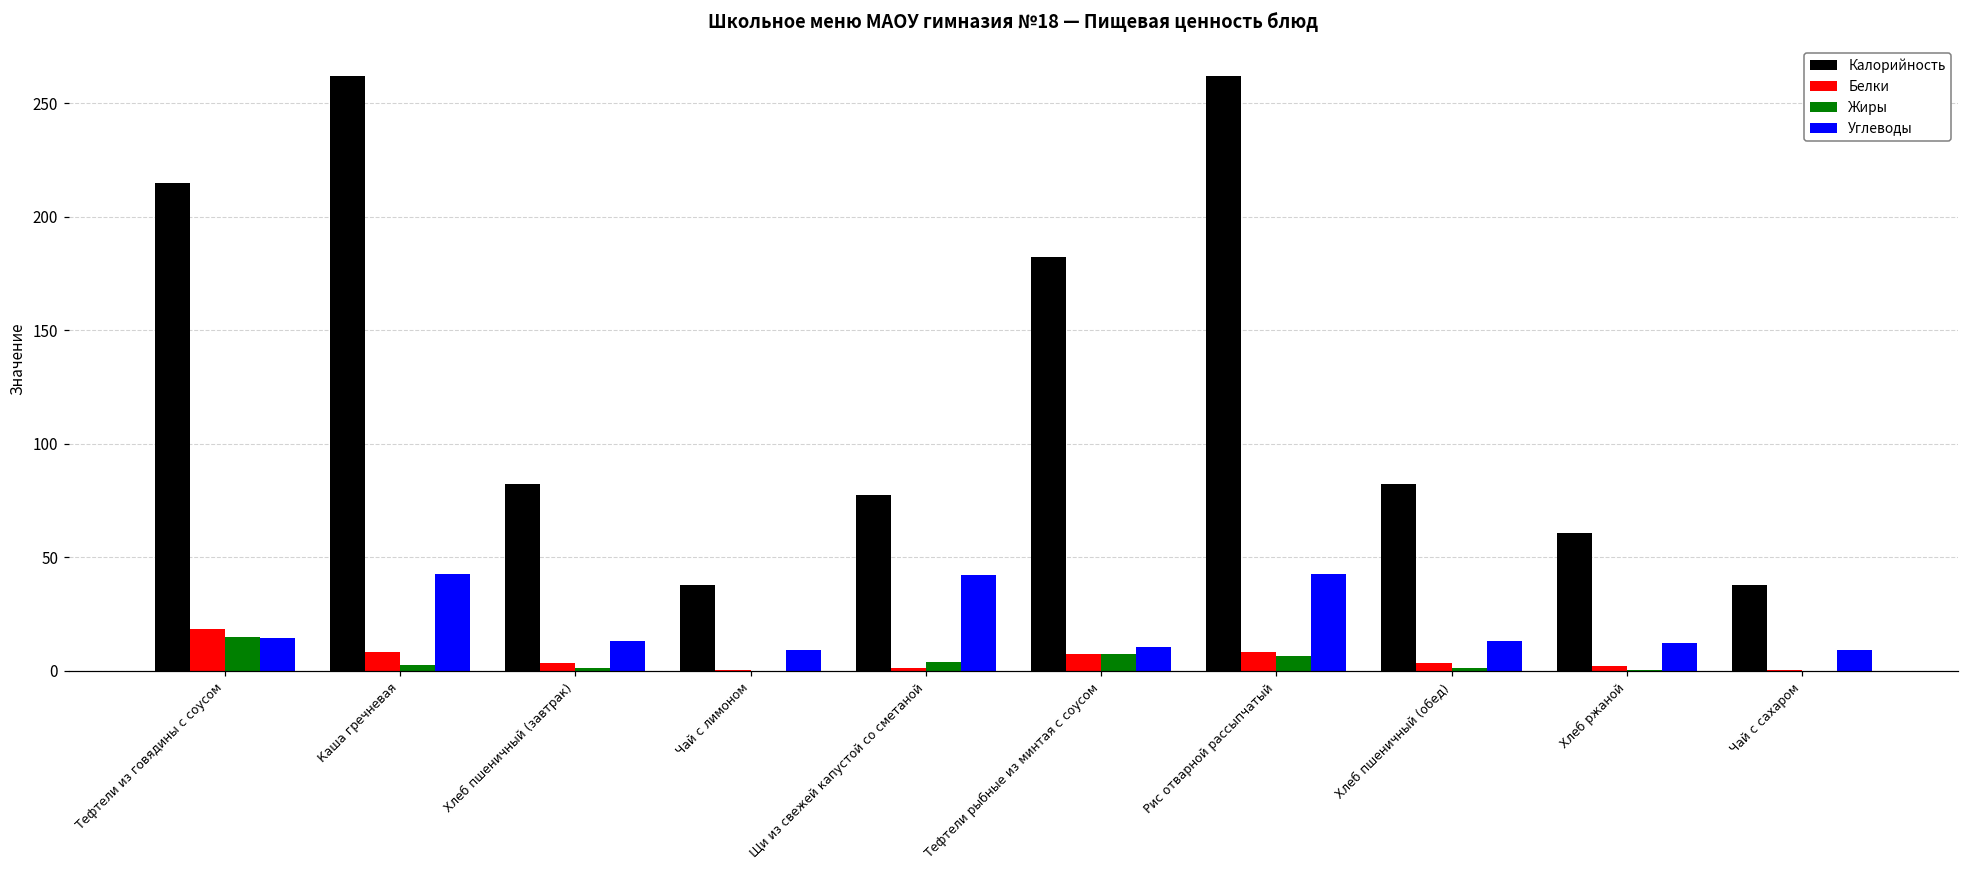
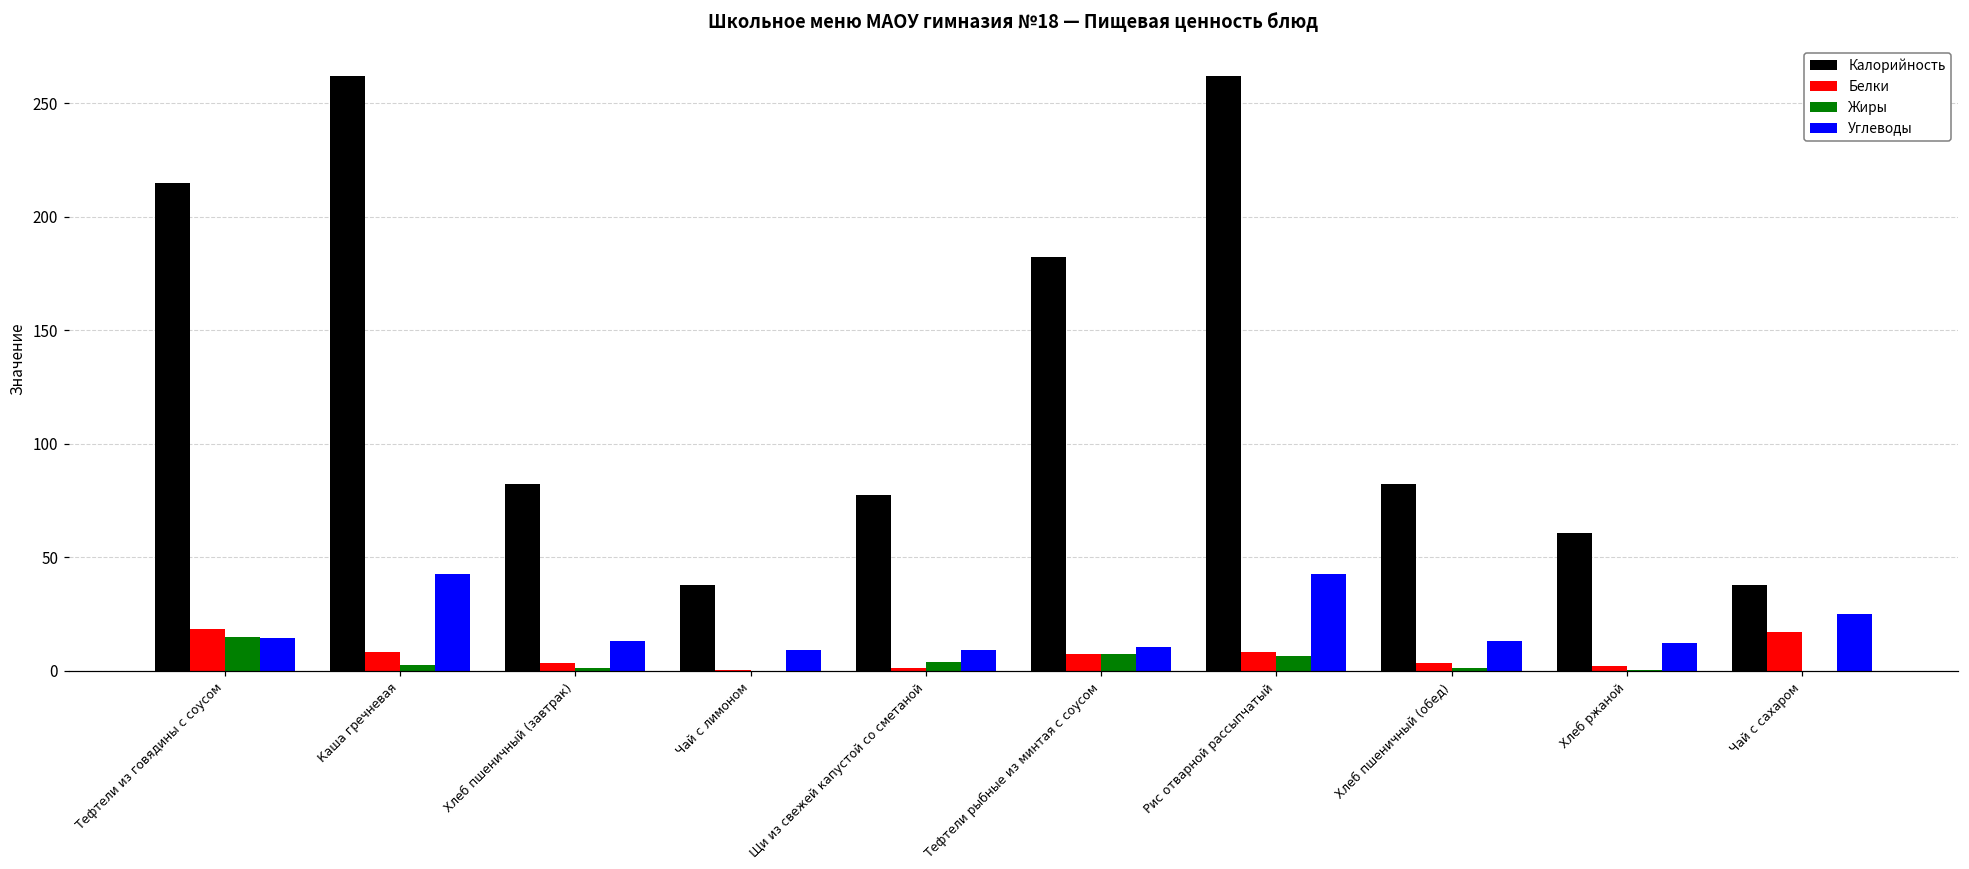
Углеводы, Щи из свежей капустой со сметаной: 42 -> 9
Белки, Чай с сахаром: 0 -> 17
Углеводы, Чай с сахаром: 9 -> 25
